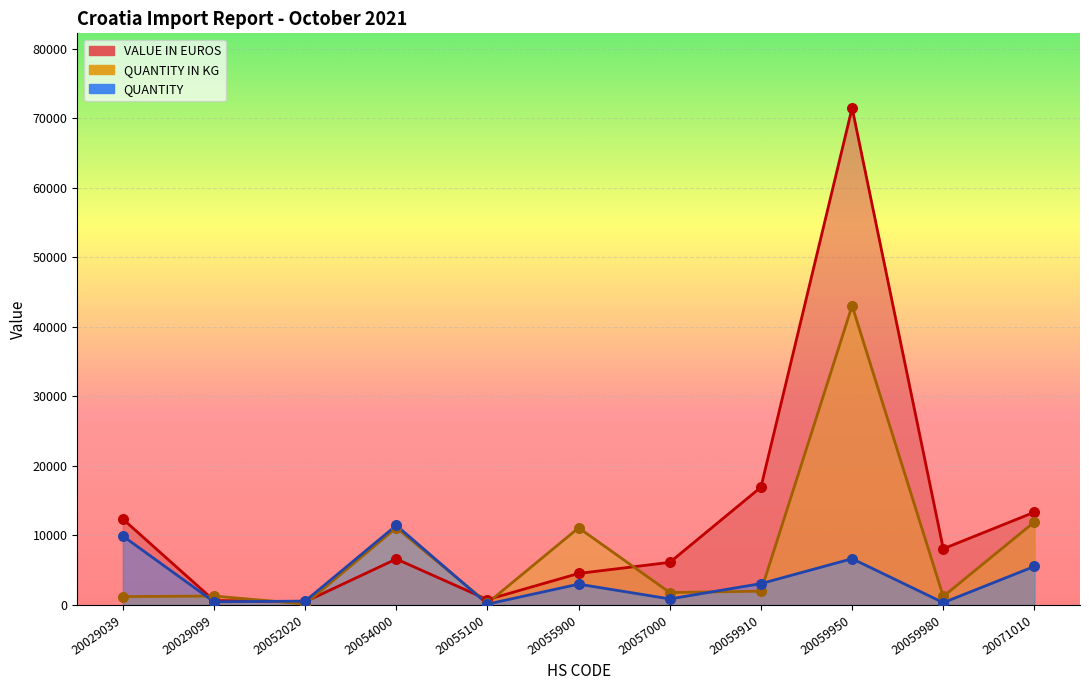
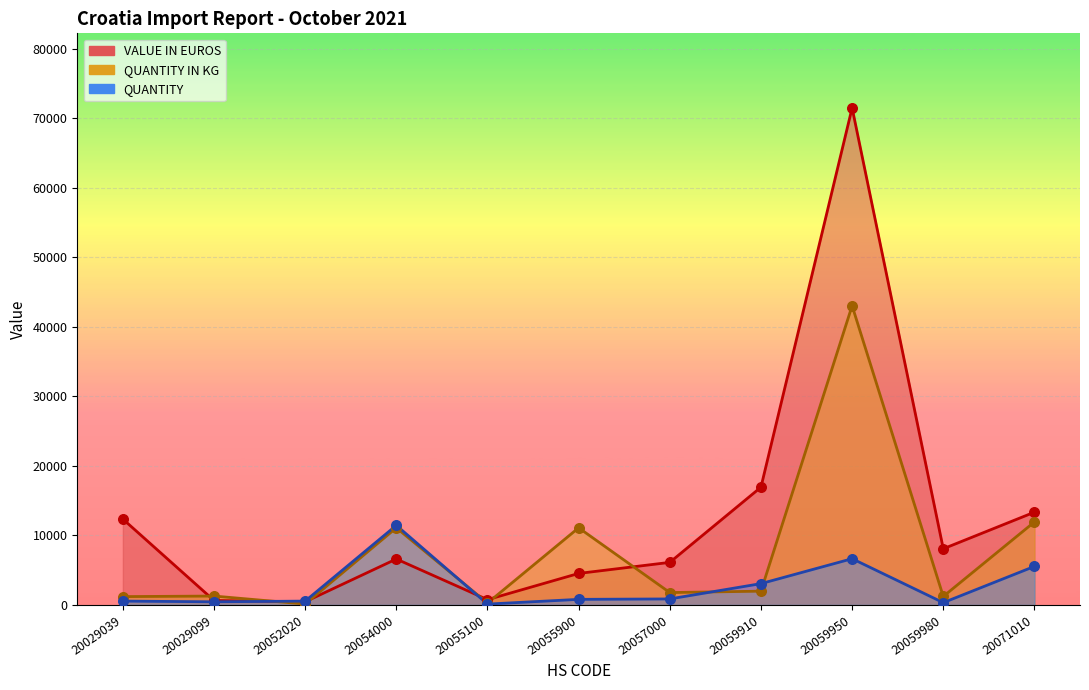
QUANTITY, 20029039: 10000 -> 1000
QUANTITY, 20055900: 3000 -> 1000
